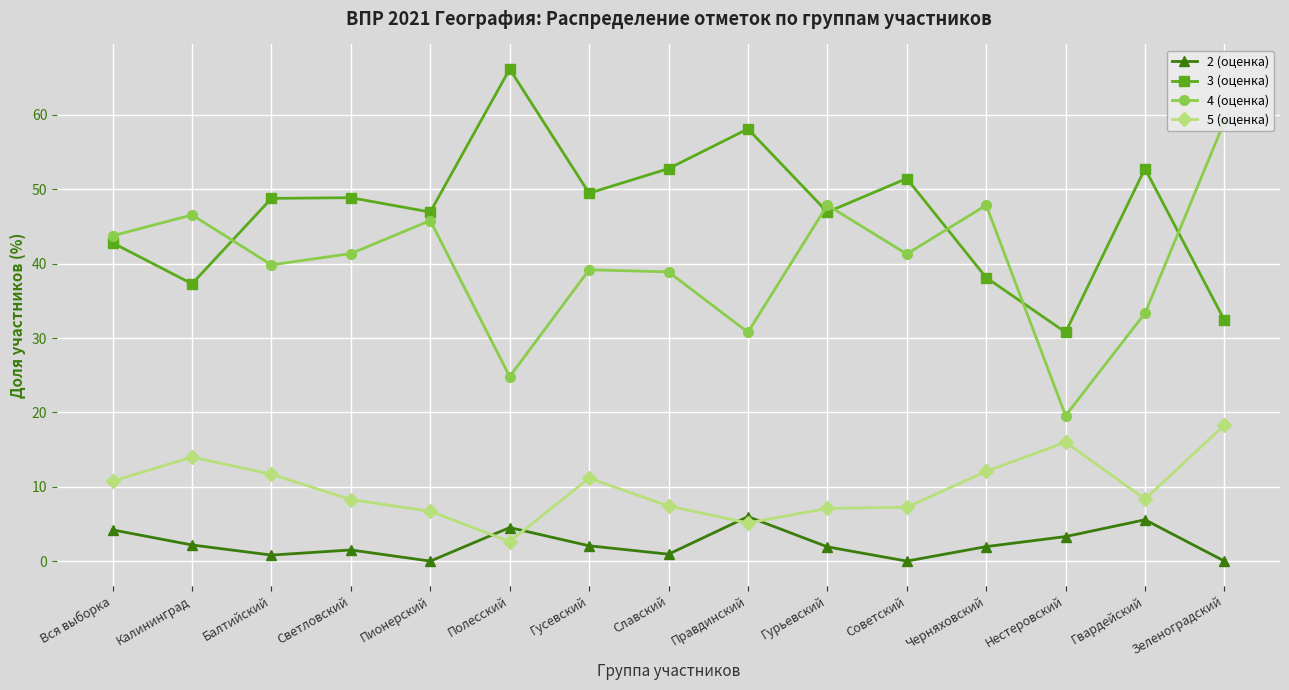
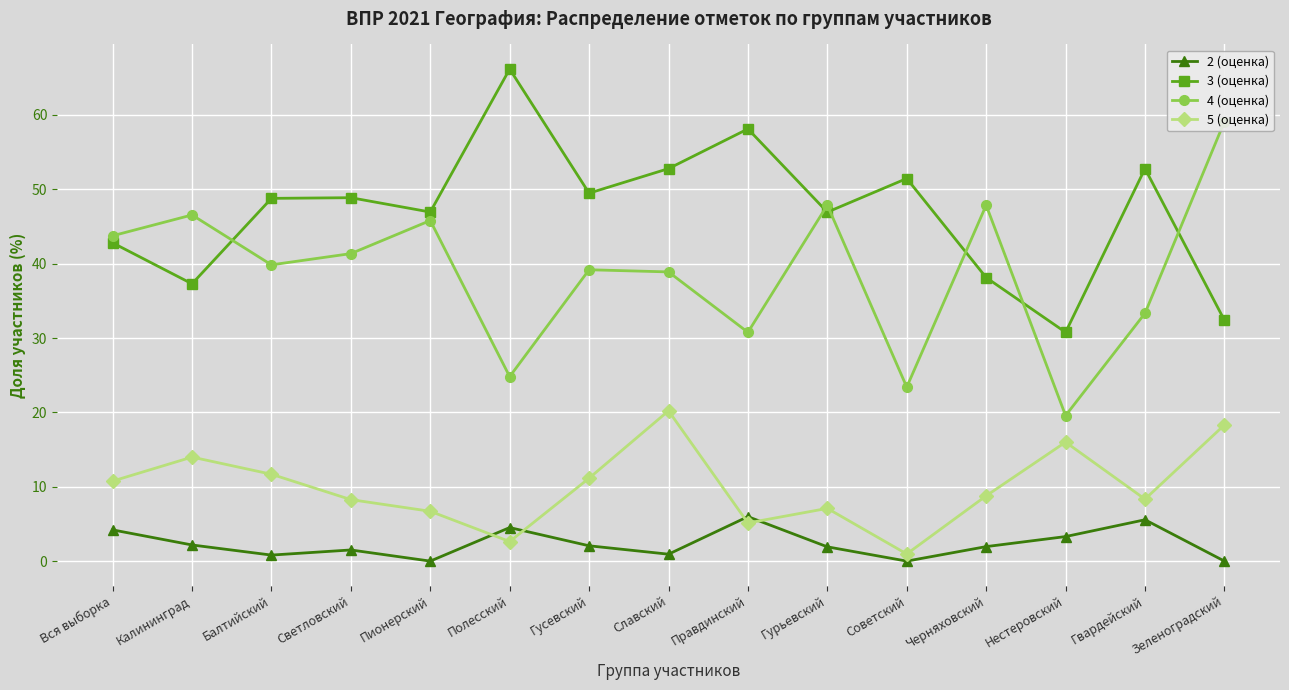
5 (оценка), Славский: 7 -> 20
4 (оценка), Советский: 41 -> 23
5 (оценка), Советский: 7 -> 1
5 (оценка), Черняховский: 12 -> 9
